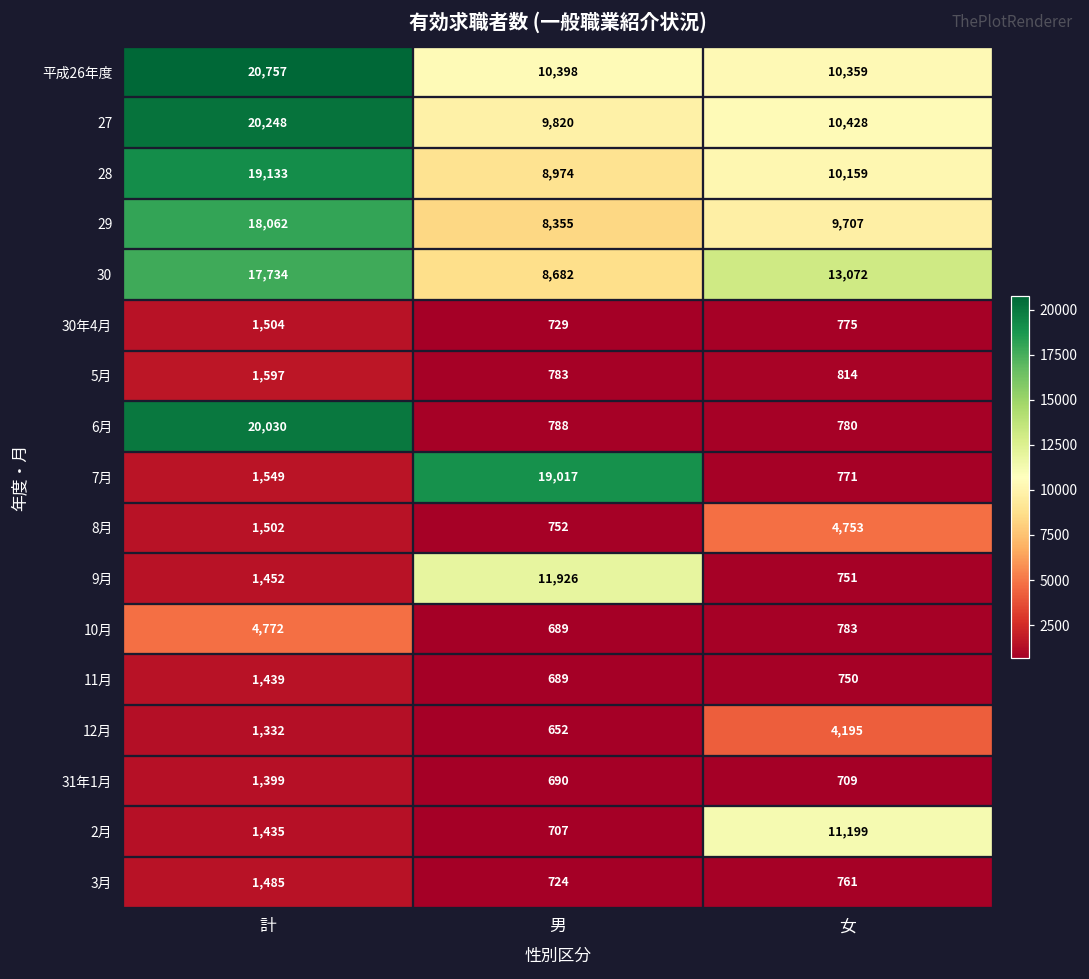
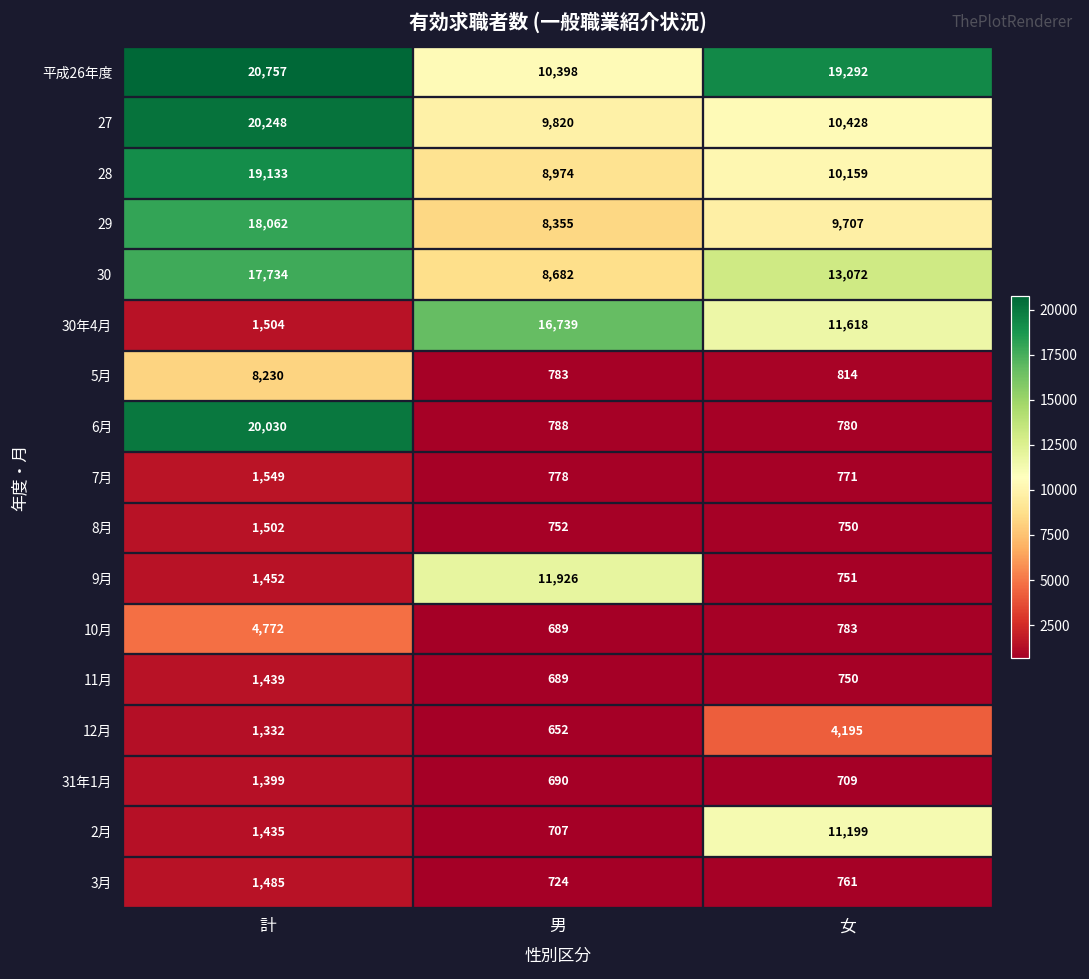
平成26年度, 女: 10,359 -> 19,292
30年4月, 男: 729 -> 16,739
30年4月, 女: 775 -> 11,618
5月, 計: 1,597 -> 8,230
7月, 男: 19,017 -> 778
8月, 女: 4,753 -> 750
